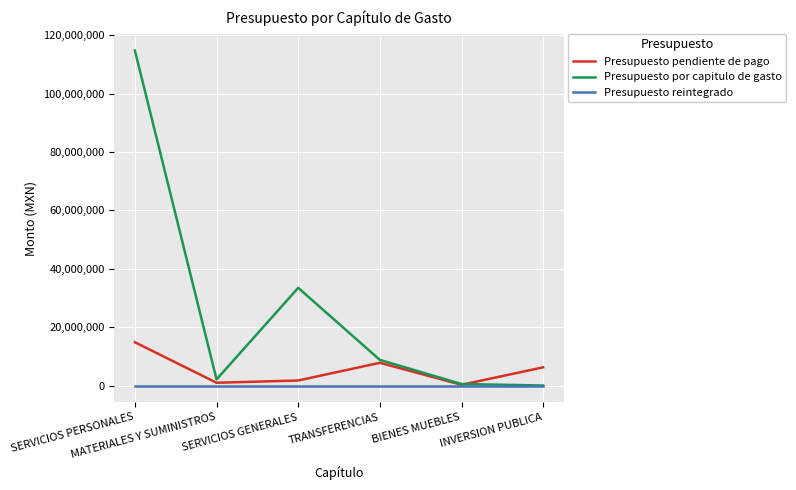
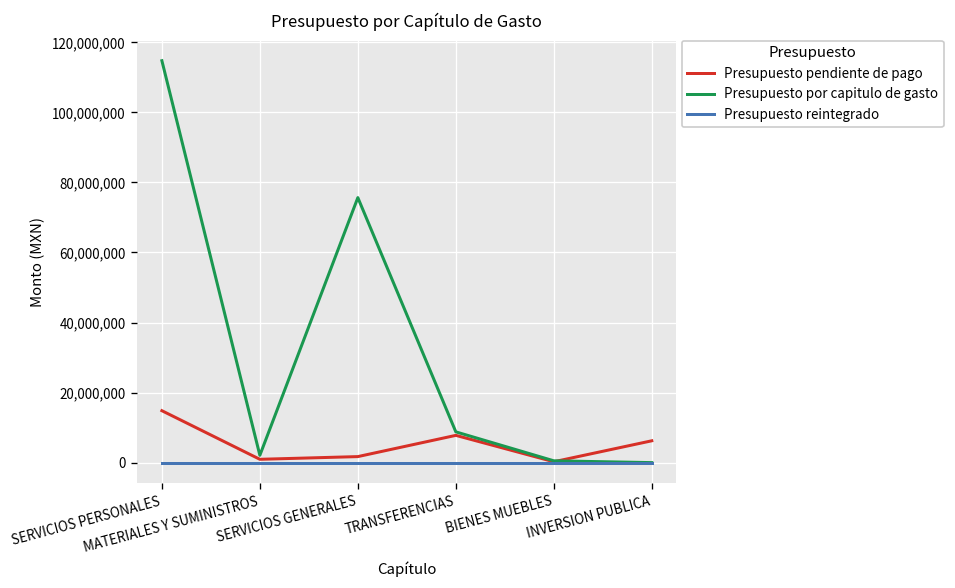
Presupuesto por capitulo de gasto, SERVICIOS GENERALES: 33,000,000 -> 76,000,000
